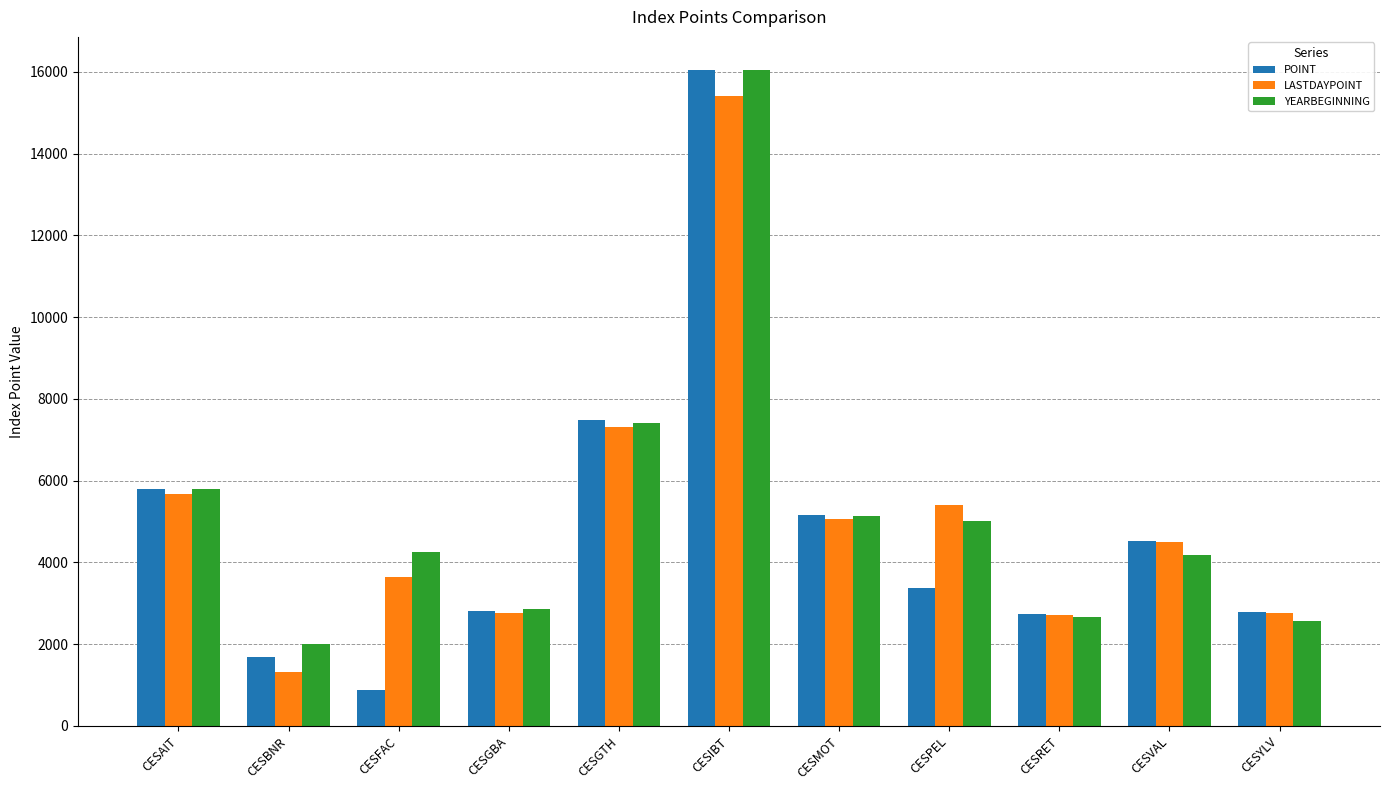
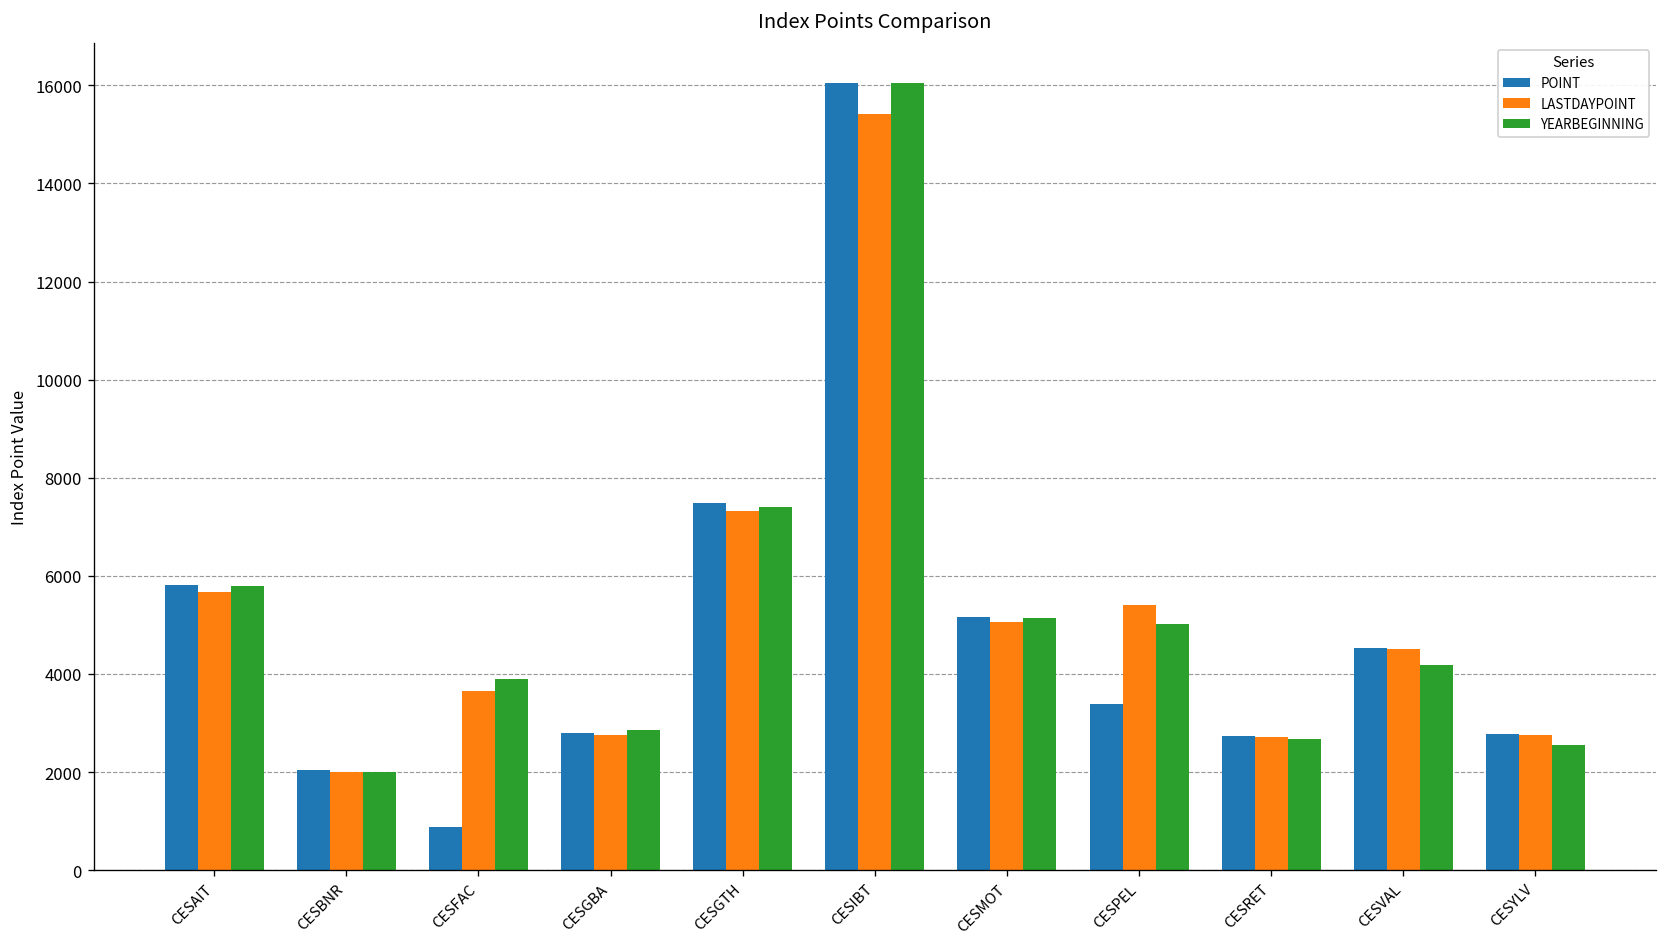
POINT, CESBNR: 1700 -> 2000
LASTDAYPOINT, CESBNR: 1300 -> 2000
YEARBEGINNING, CESFAC: 4200 -> 3900
